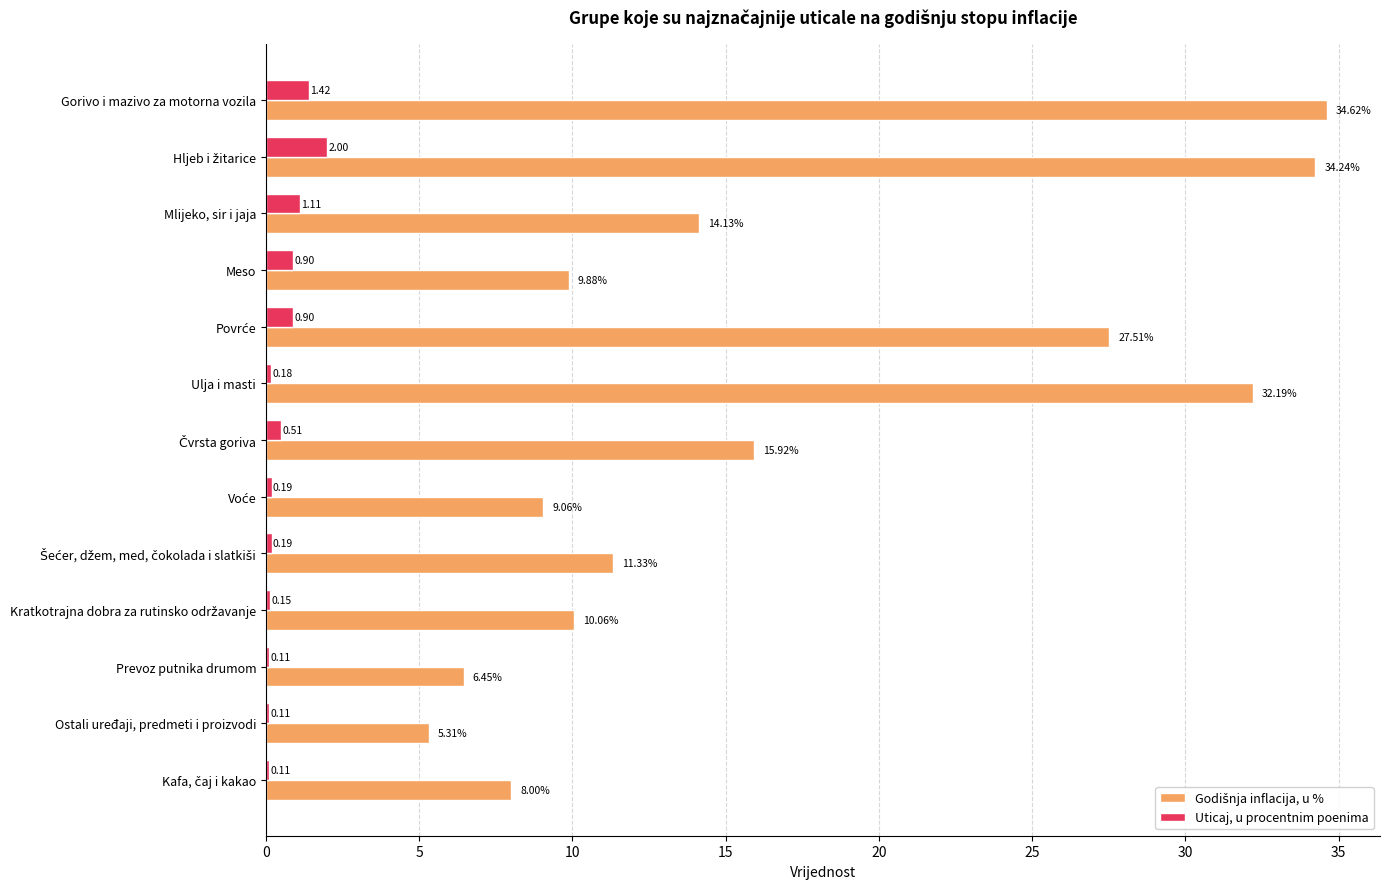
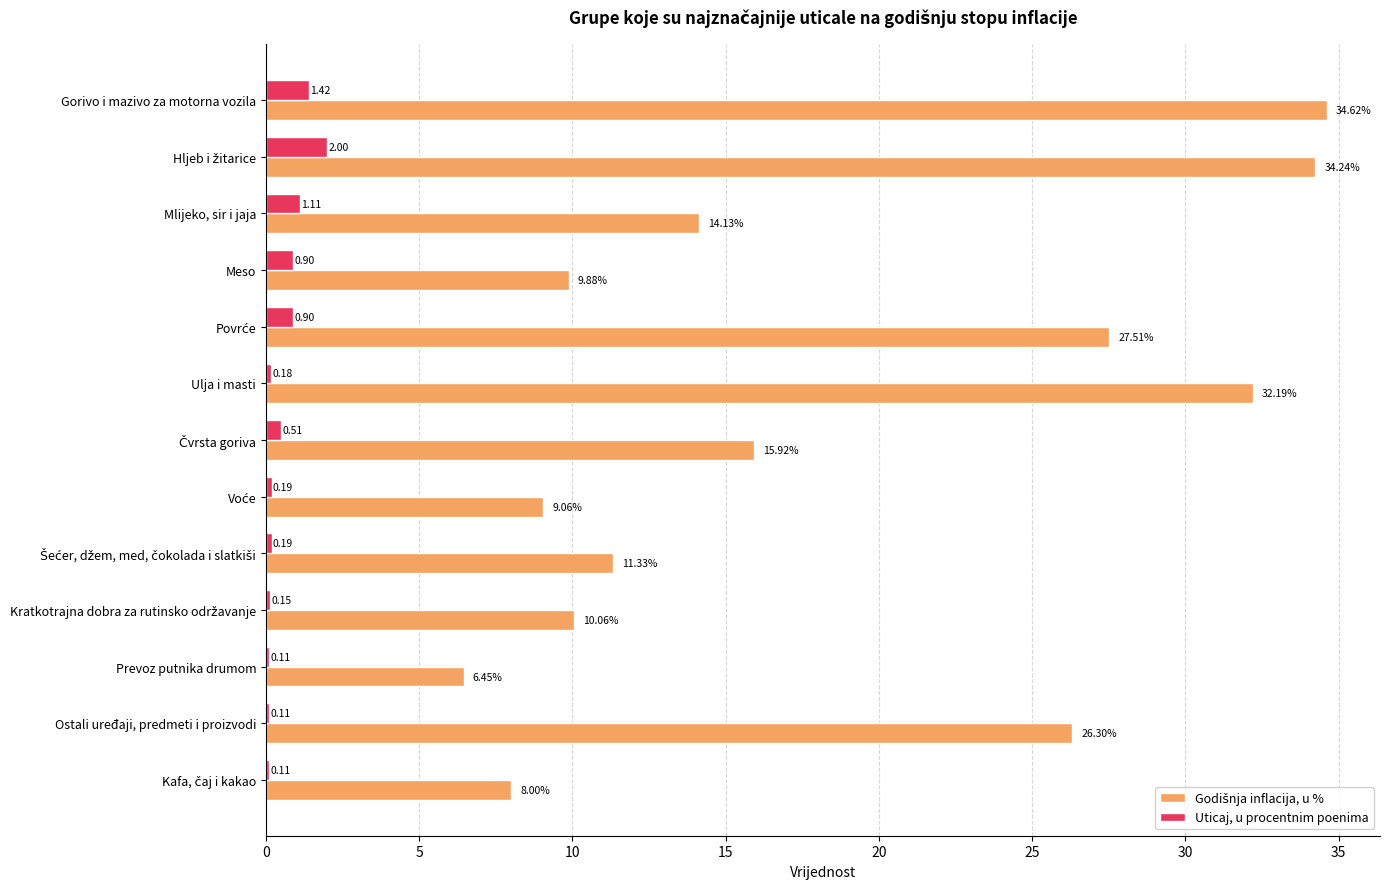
Godišnja inflacija, u %, Ostali uređaji, predmeti i proizvodi: 5.31% -> 26.30%
